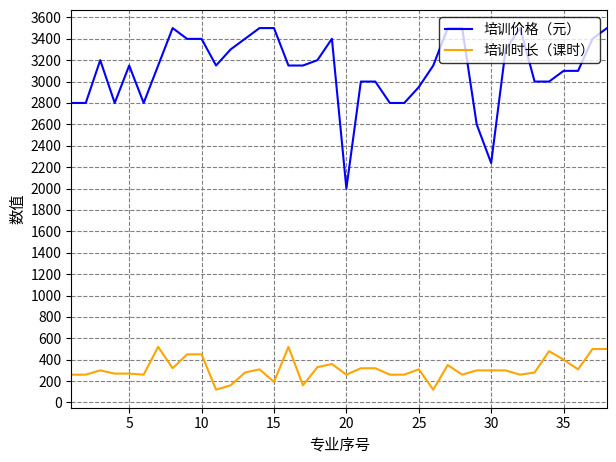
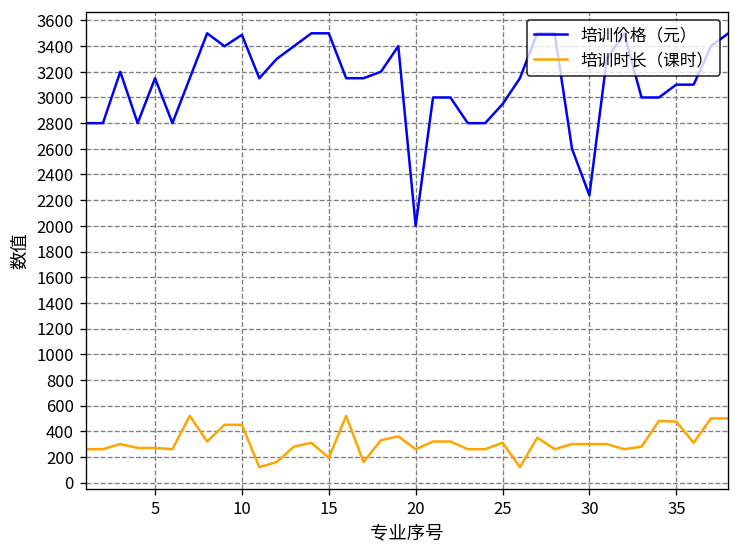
培训价格（元）, 10: 3400 -> 3490
培训时长（课时）, 35: 400 -> 480
